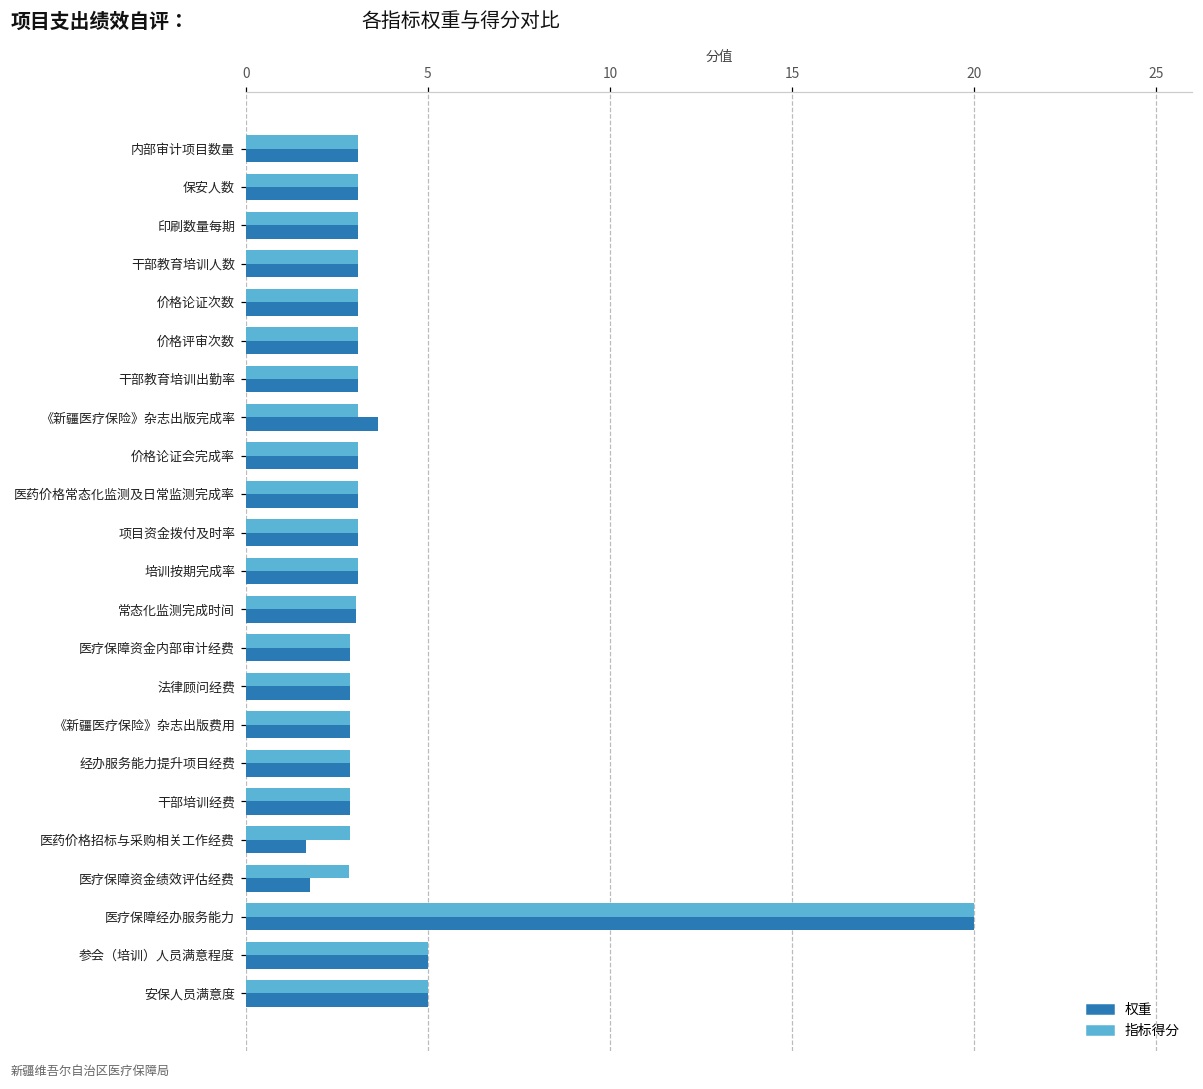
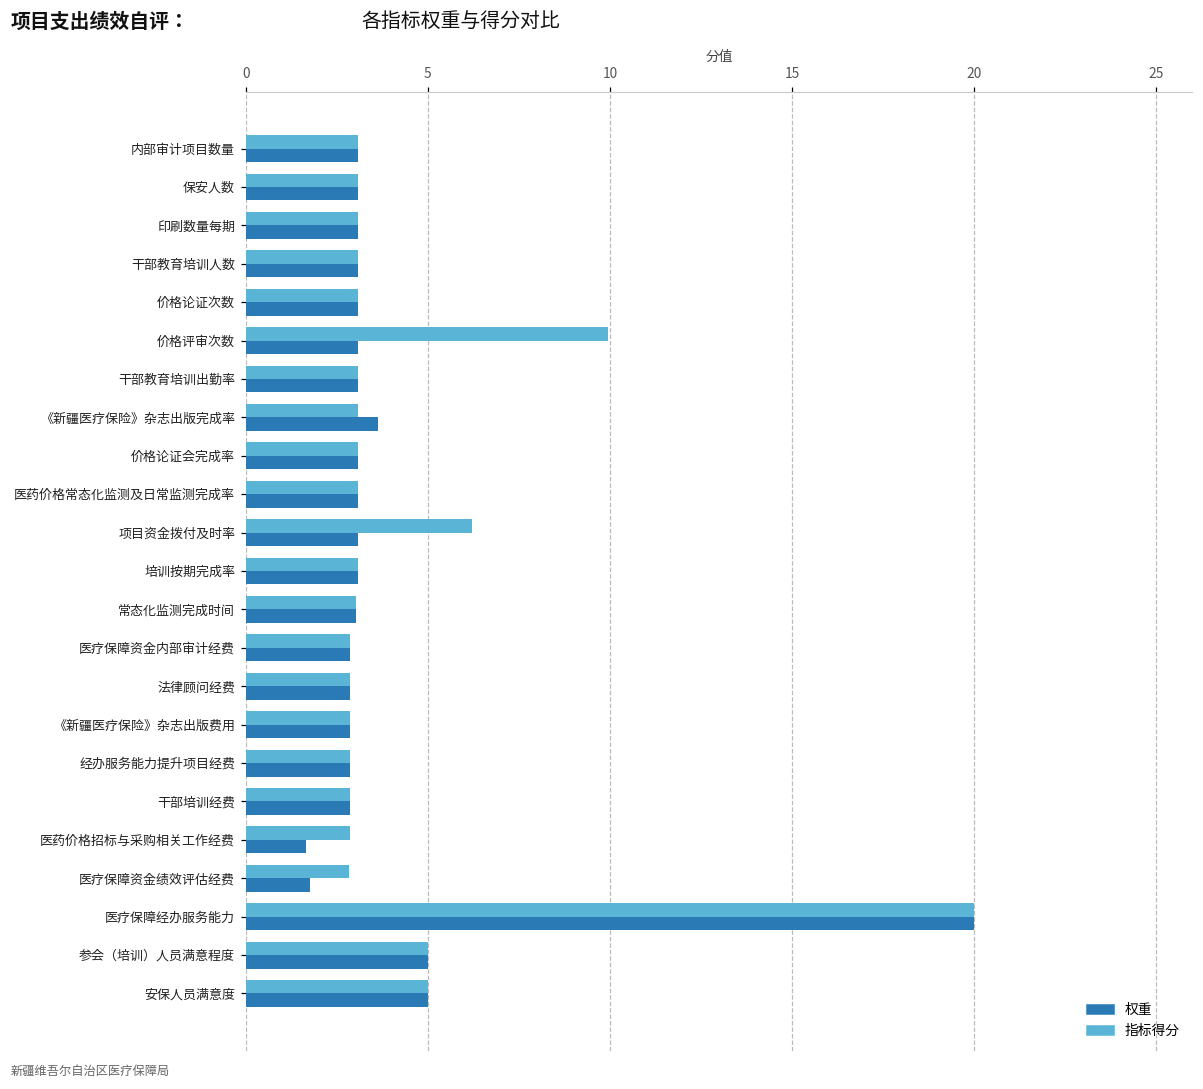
指标得分, 价格评审次数: 3.1 -> 10.0
指标得分, 项目资金拨付及时率: 3.1 -> 6.2
